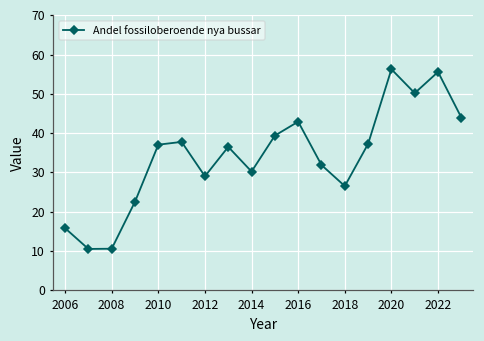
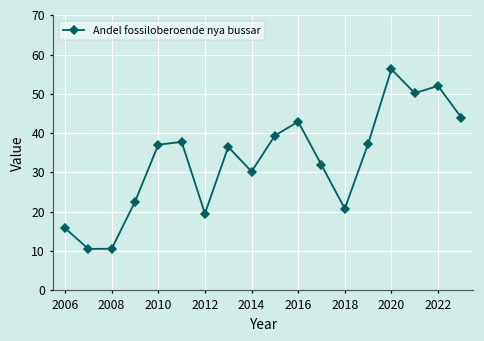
2012: 29 -> 20
2018: 27 -> 21
2022: 56 -> 52
